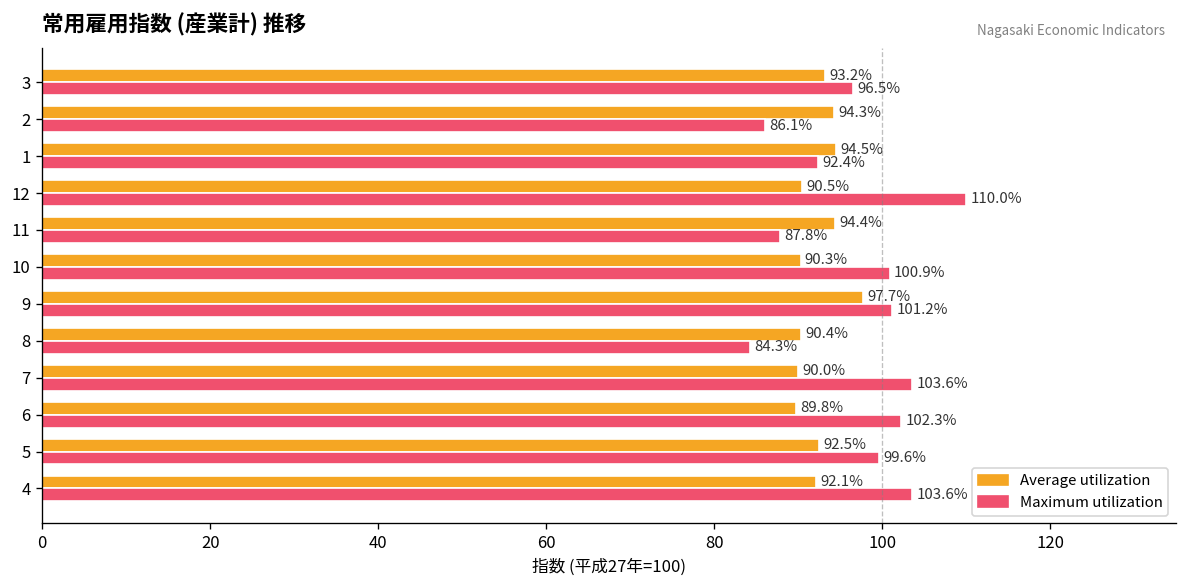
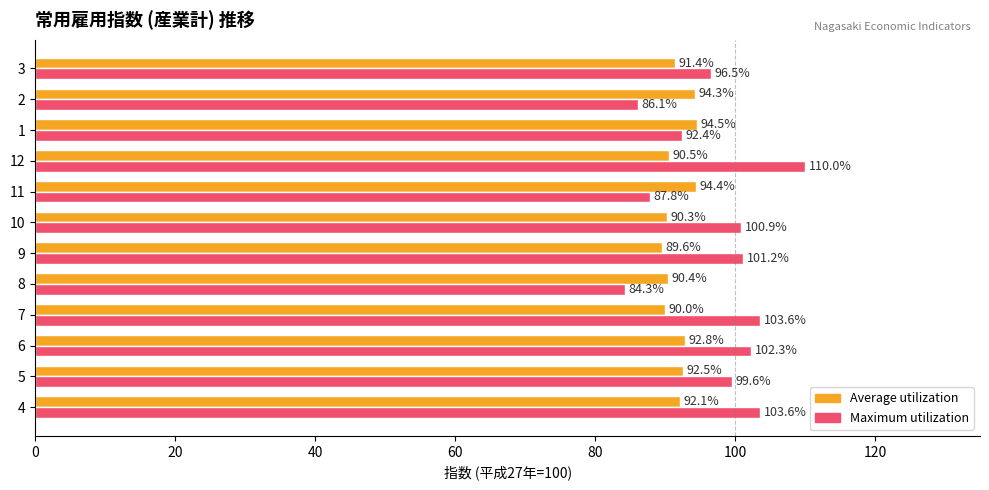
Average utilization, 3: 93.2% -> 91.4%
Average utilization, 9: 97.7% -> 89.6%
Average utilization, 6: 89.8% -> 92.8%
